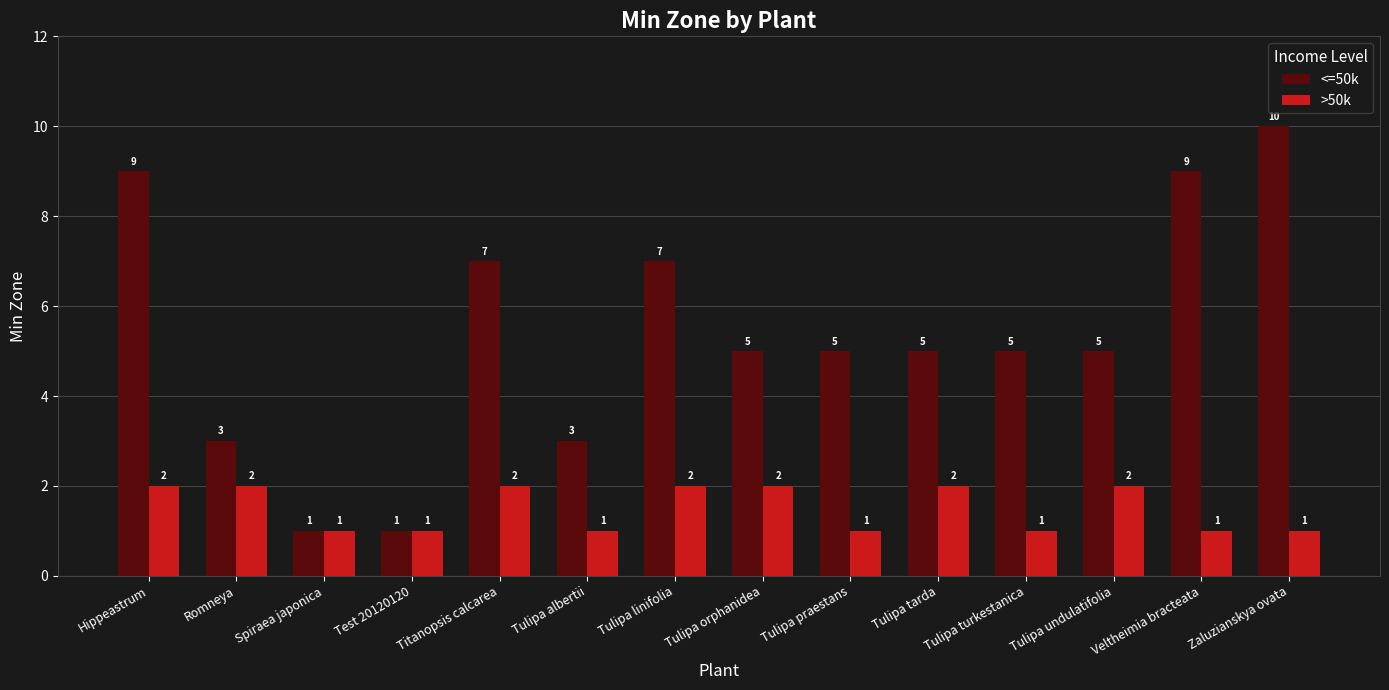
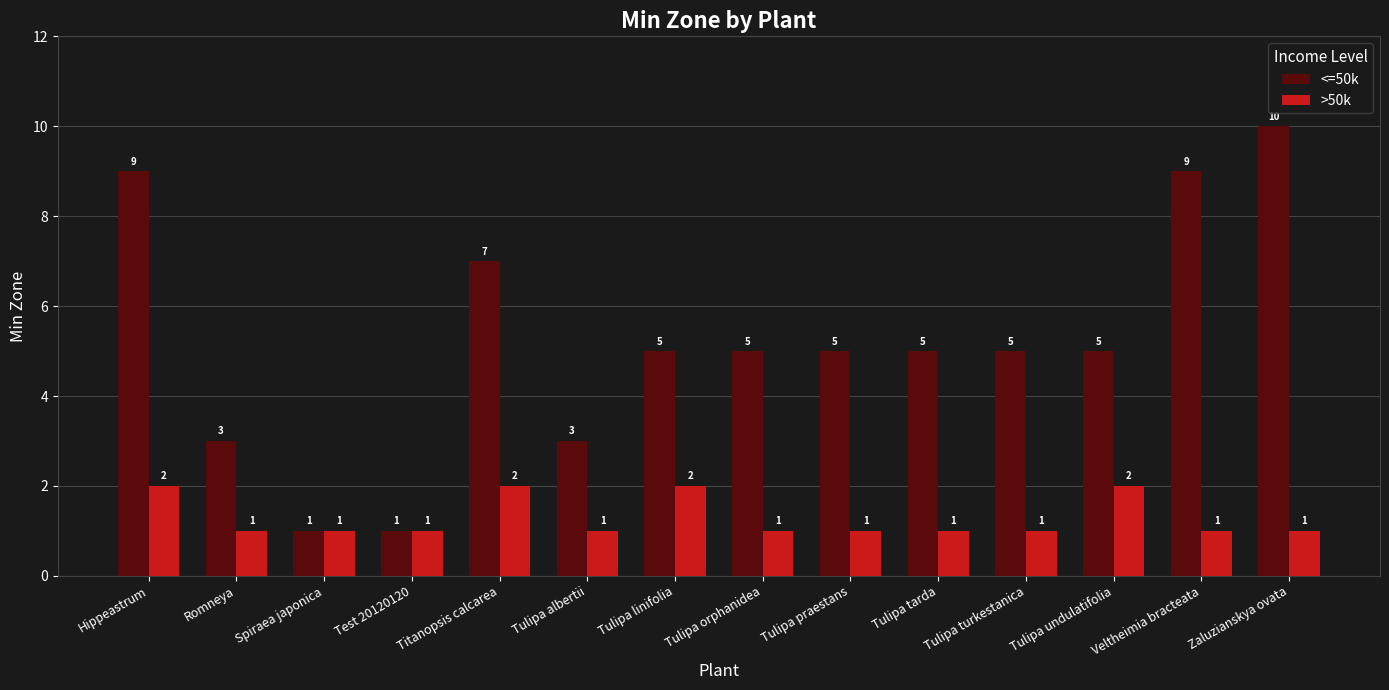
>50k, Romneya: 2 -> 1
<=50k, Tulipa linifolia: 7 -> 5
>50k, Tulipa orphanidea: 2 -> 1
>50k, Tulipa tarda: 2 -> 1
